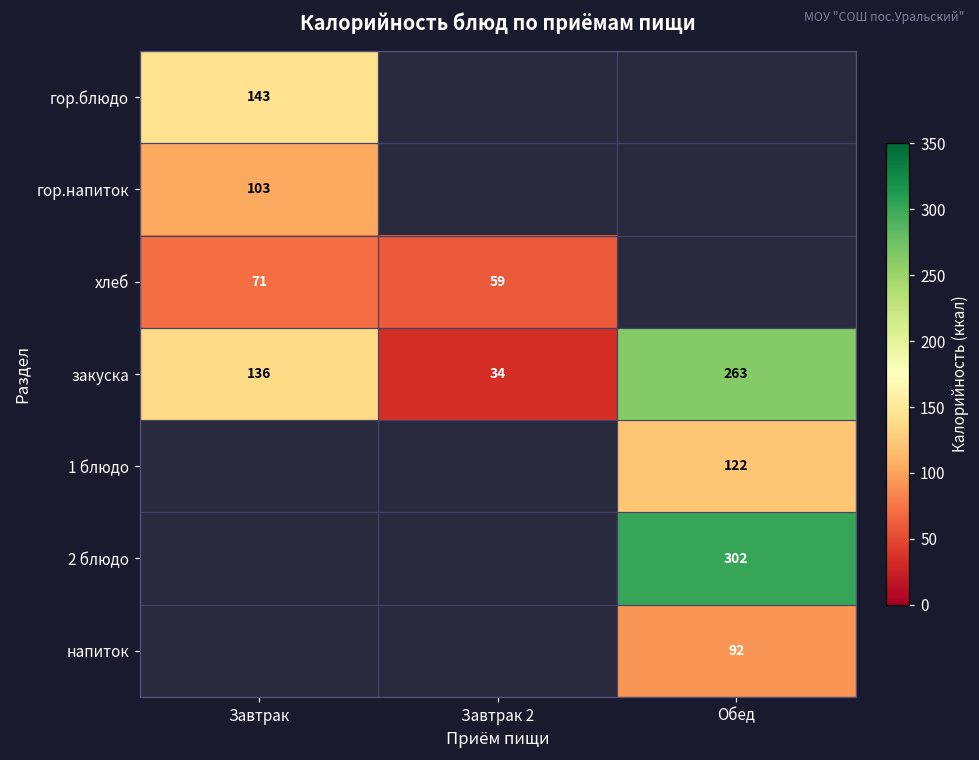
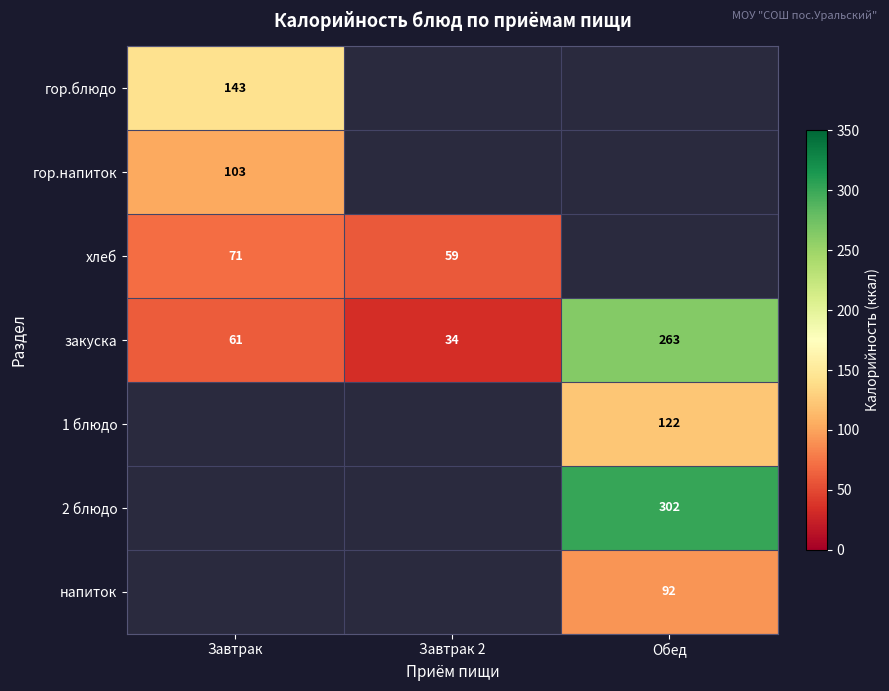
закуска, Завтрак: 136 -> 61
